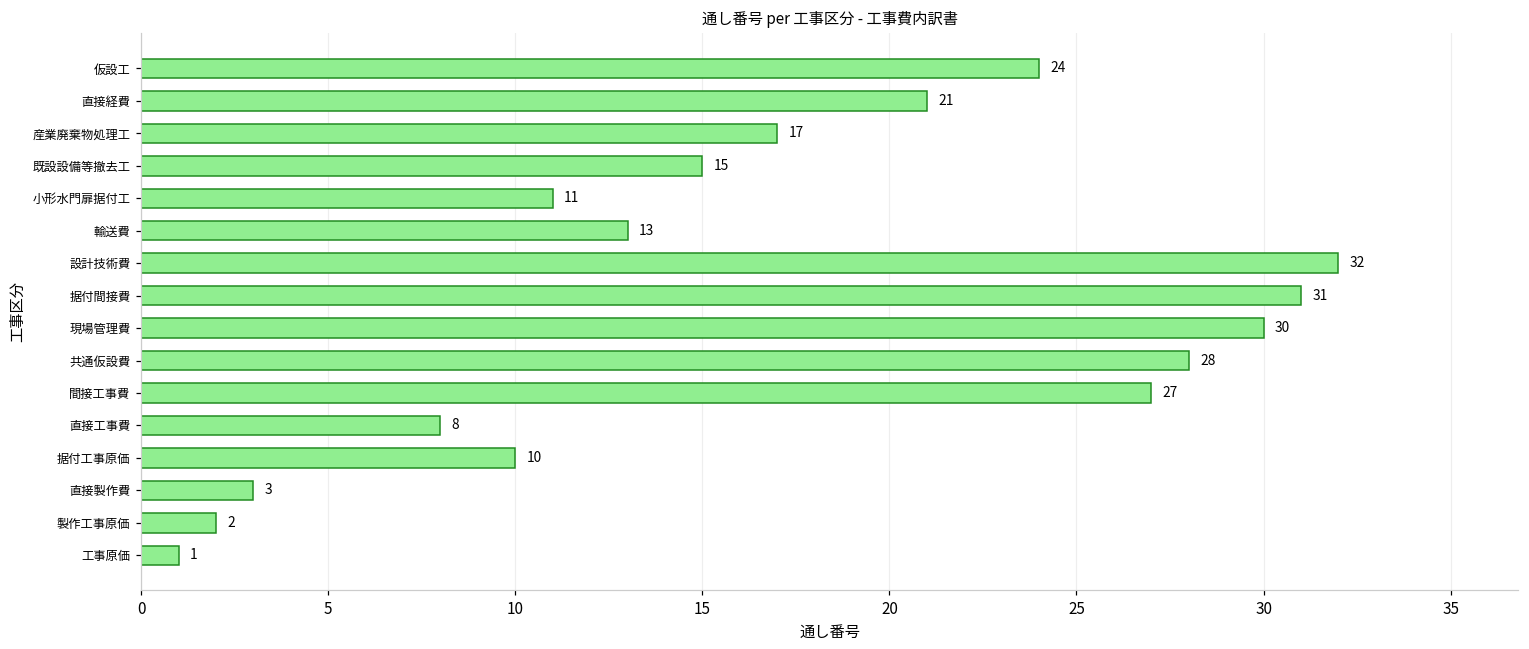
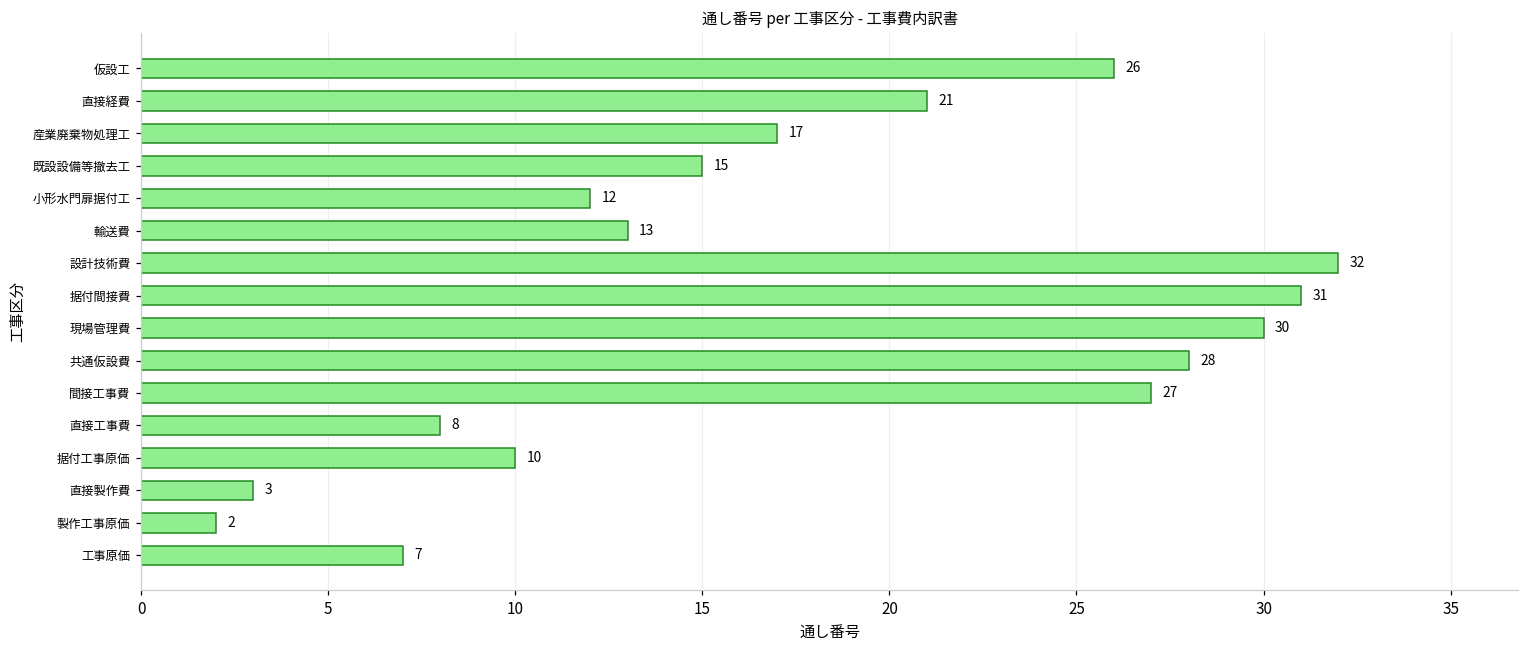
仮設工: 24 -> 26
小形水門扉据付工: 11 -> 12
工事原価: 1 -> 7
